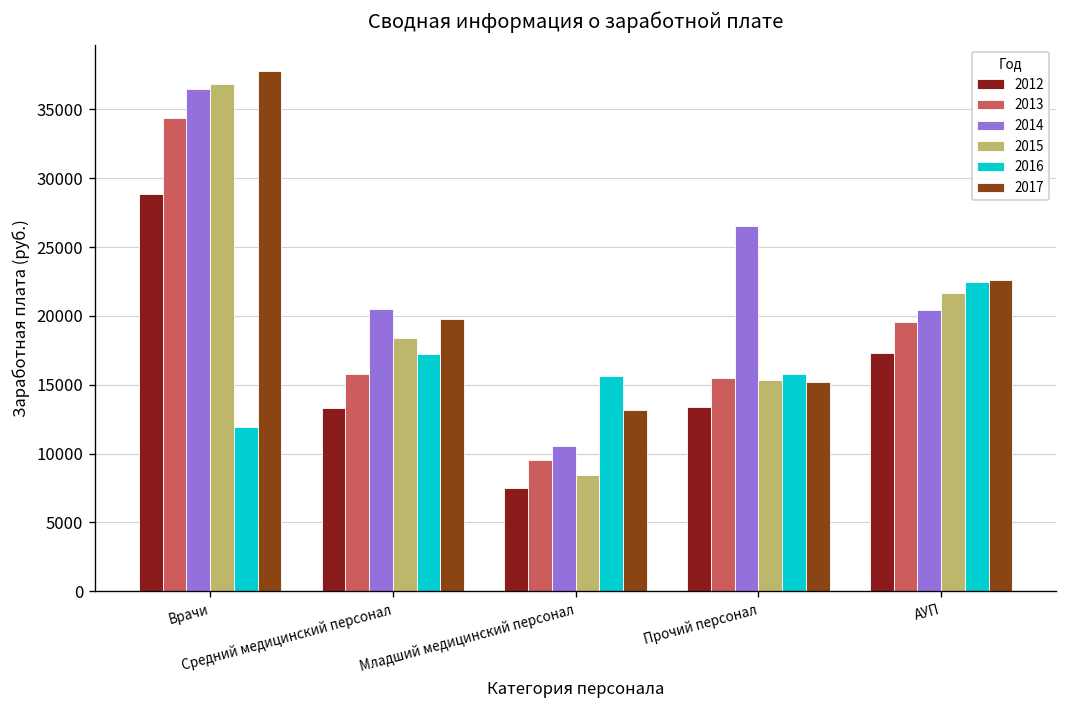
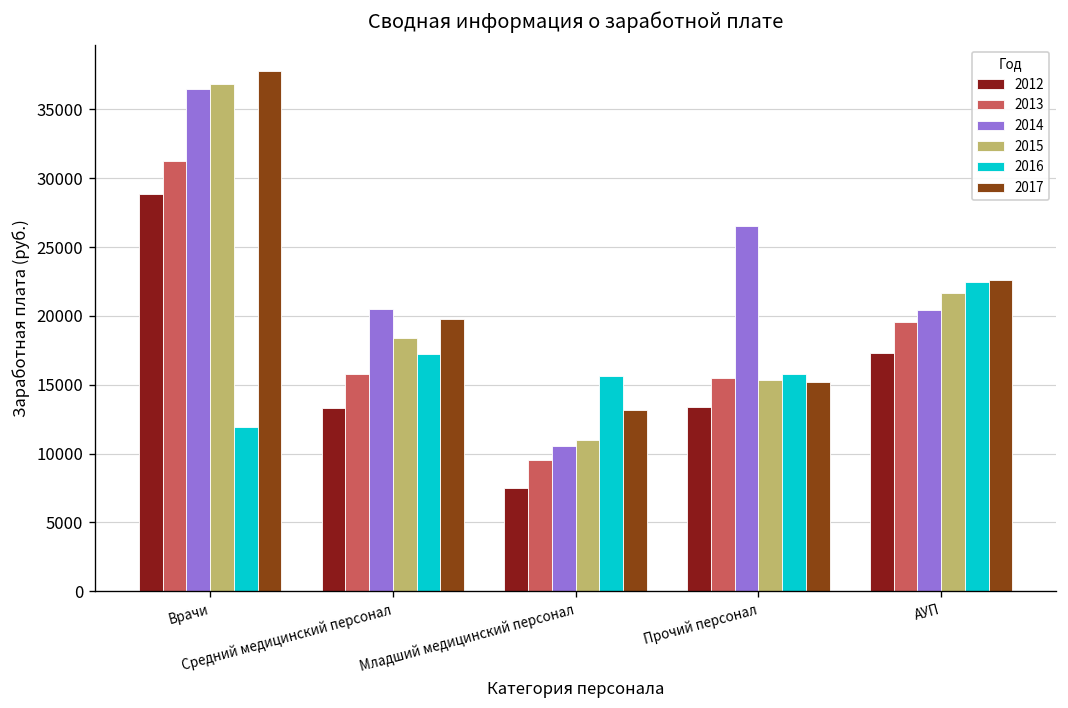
2013, Врачи: 34400 -> 31200
2015, Младший медицинский персонал: 8400 -> 11000
